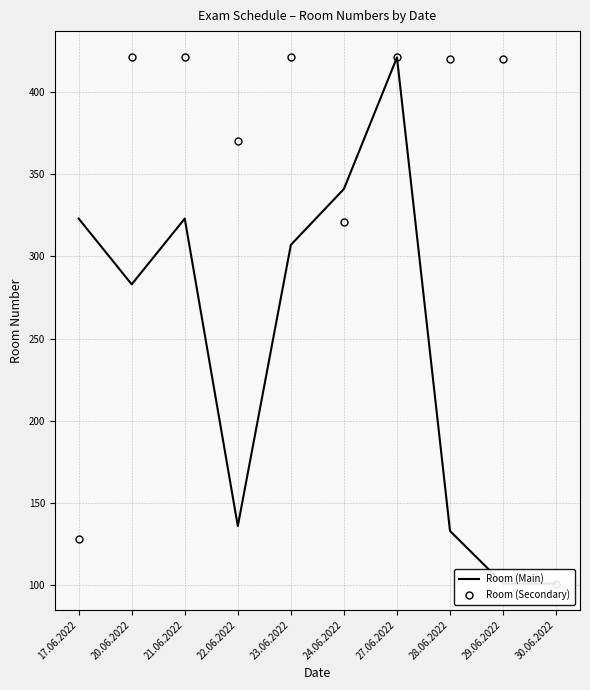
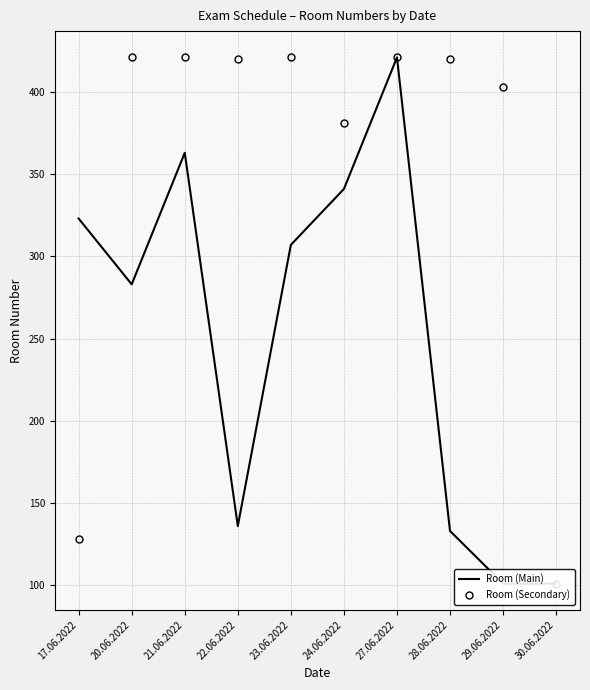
Room (Main), 21.06.2022: 323 -> 363
Room (Secondary), 22.06.2022: 370 -> 420
Room (Secondary), 24.06.2022: 321 -> 381
Room (Secondary), 29.06.2022: 420 -> 403
